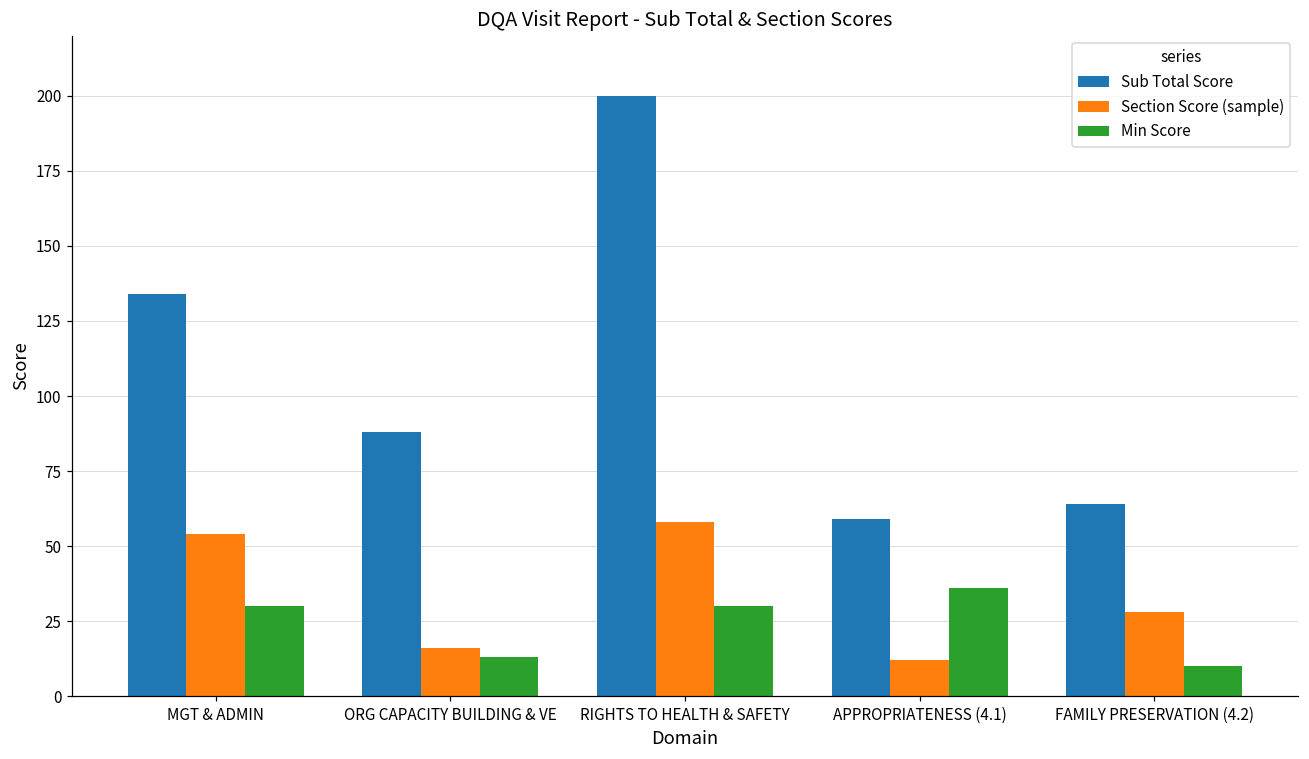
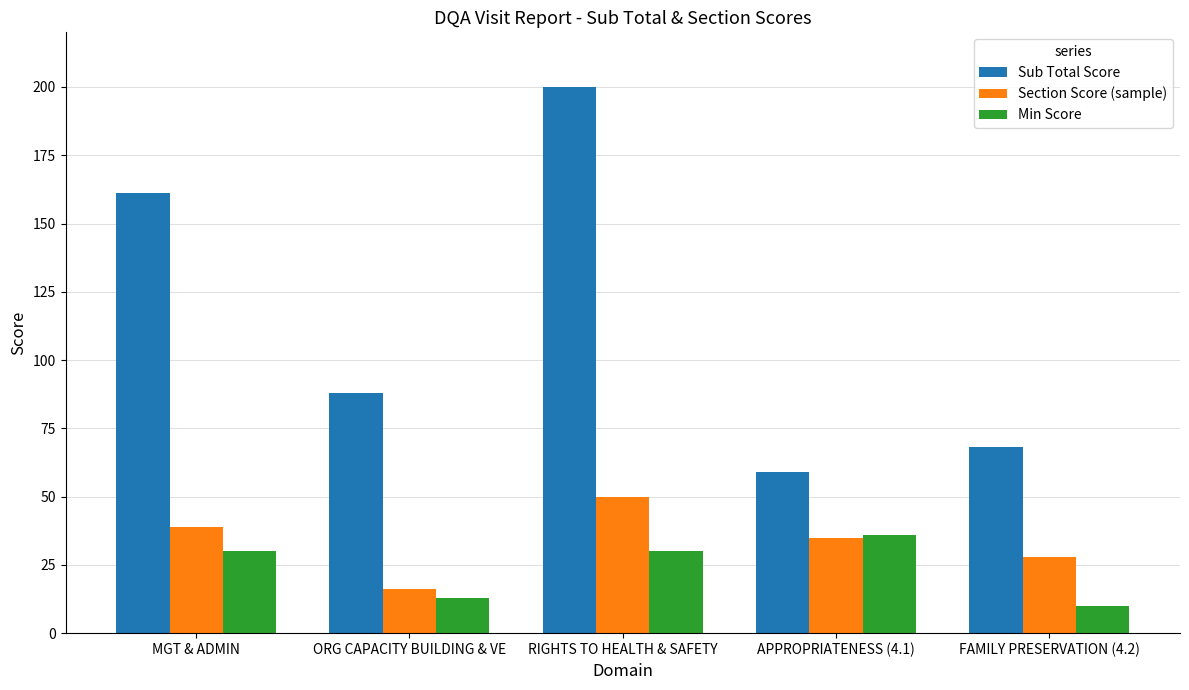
Sub Total Score, MGT & ADMIN: 134 -> 161
Section Score (sample), MGT & ADMIN: 54 -> 39
Section Score (sample), RIGHTS TO HEALTH & SAFETY: 58 -> 50
Section Score (sample), APPROPRIATENESS (4.1): 12 -> 35
Sub Total Score, FAMILY PRESERVATION (4.2): 64 -> 68
